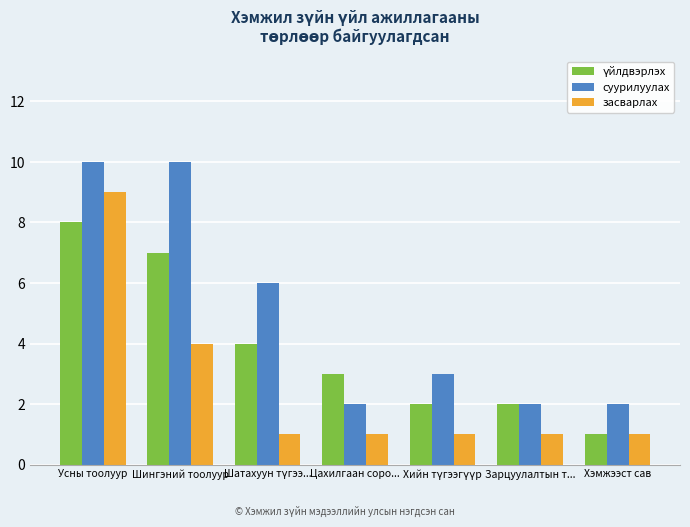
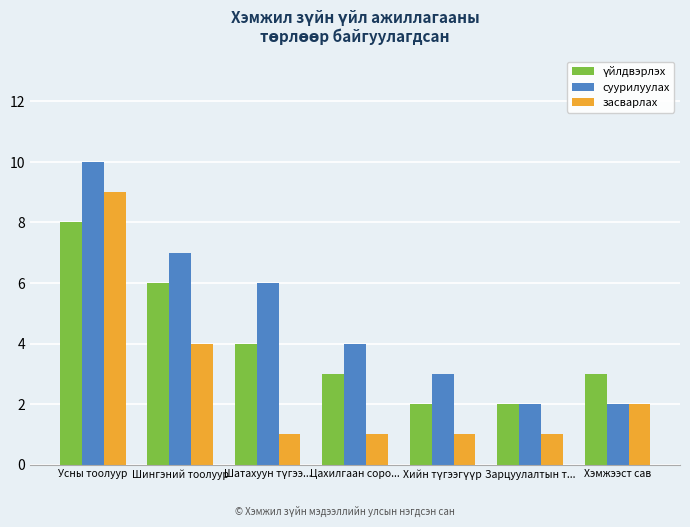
үйлдвэрлэх, Шингэний тоолуур: 7 -> 6
суурилуулах, Шингэний тоолуур: 10 -> 7
суурилуулах, Цахилгаан соро...: 2 -> 4
үйлдвэрлэх, Хэмжээст сав: 1 -> 3
засварлах, Хэмжээст сав: 1 -> 2
